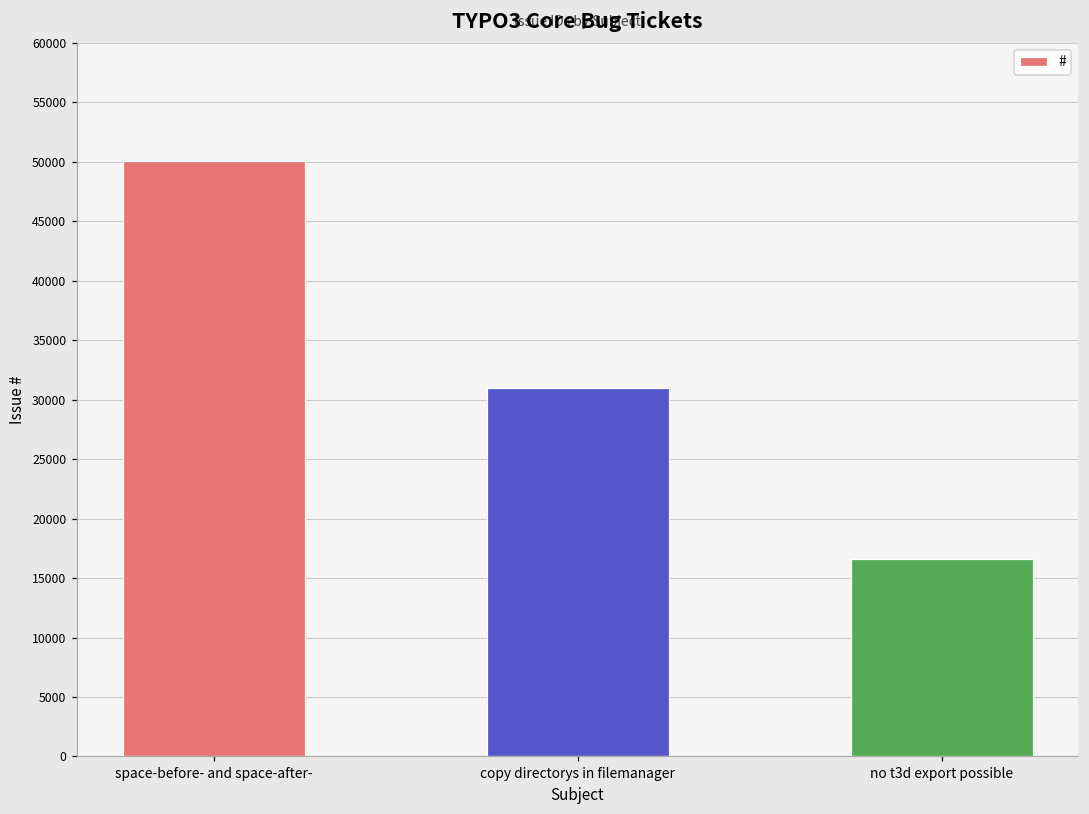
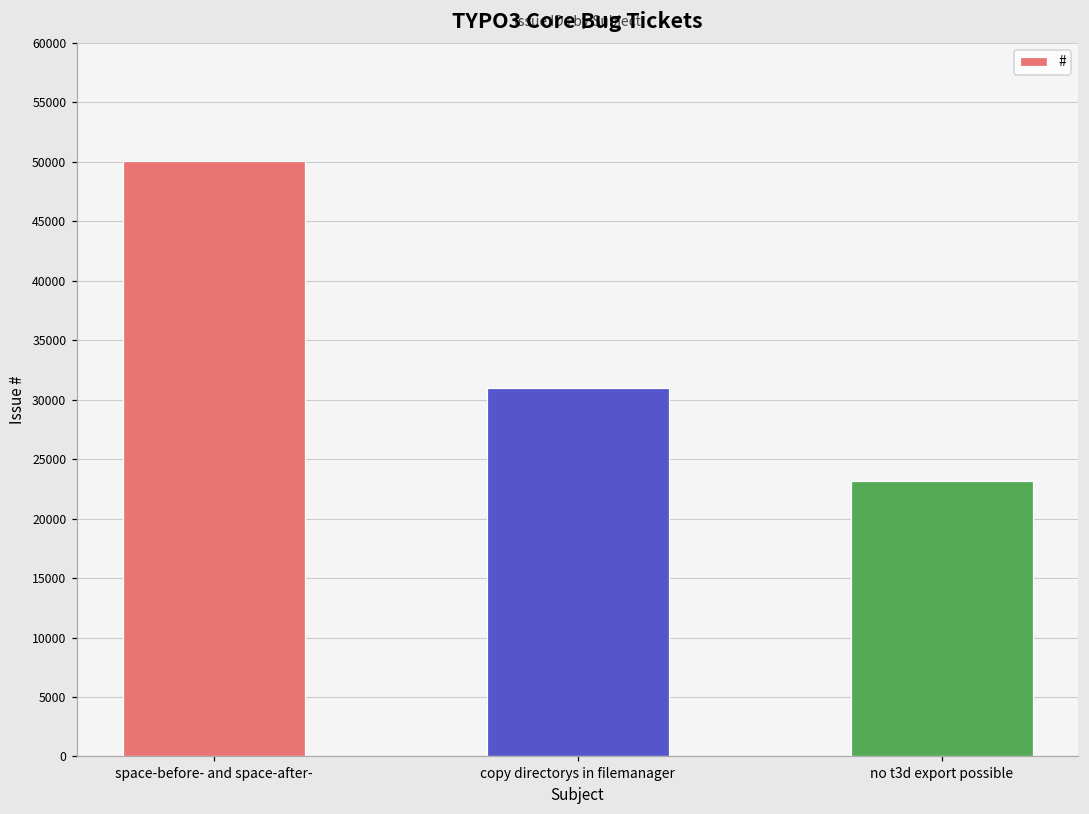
no t3d export possible: 16600 -> 23100
